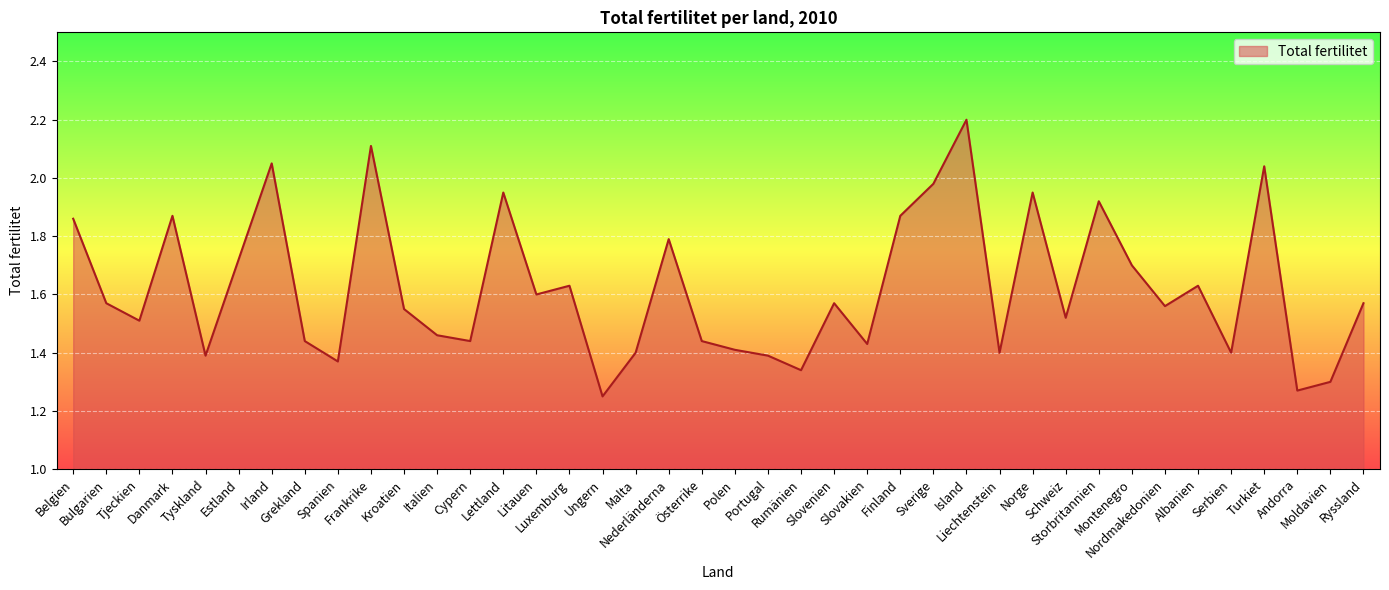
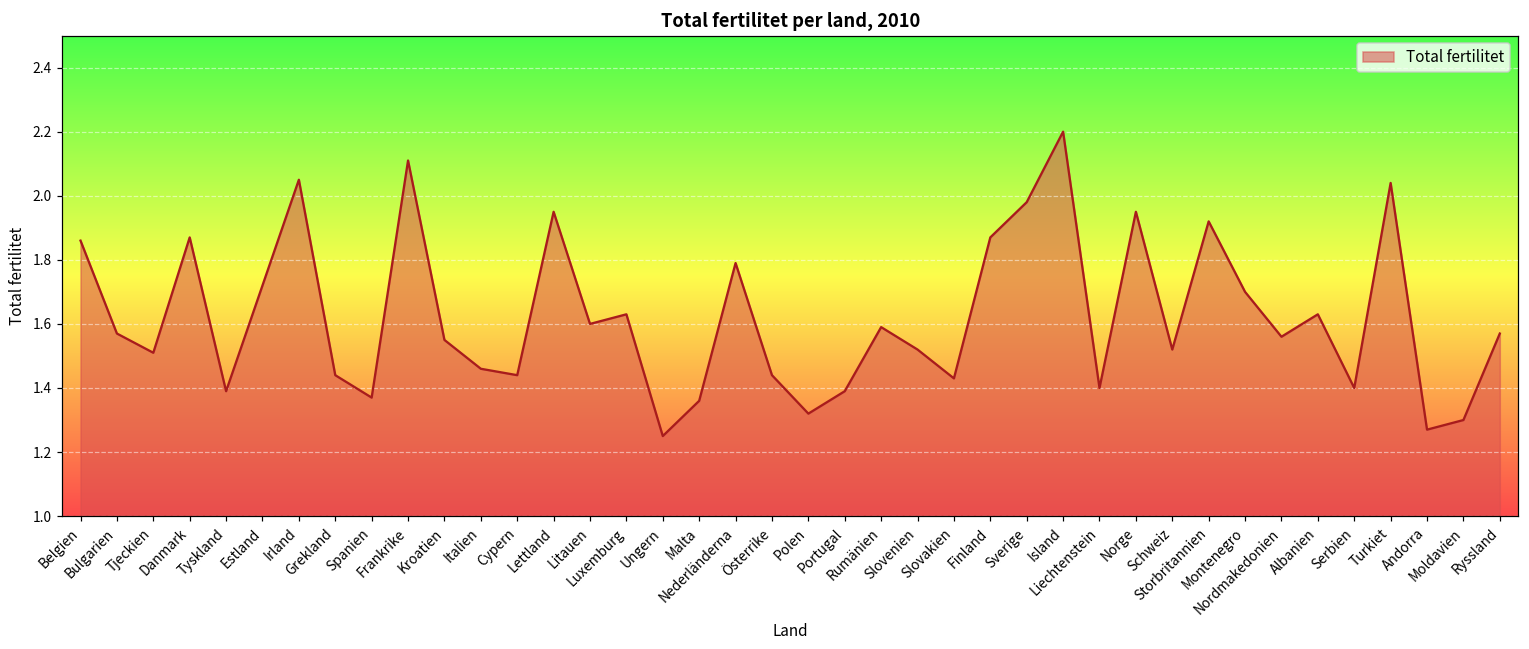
Malta: 1.40 -> 1.36
Polen: 1.41 -> 1.32
Rumänien: 1.34 -> 1.59
Slovenien: 1.57 -> 1.52
